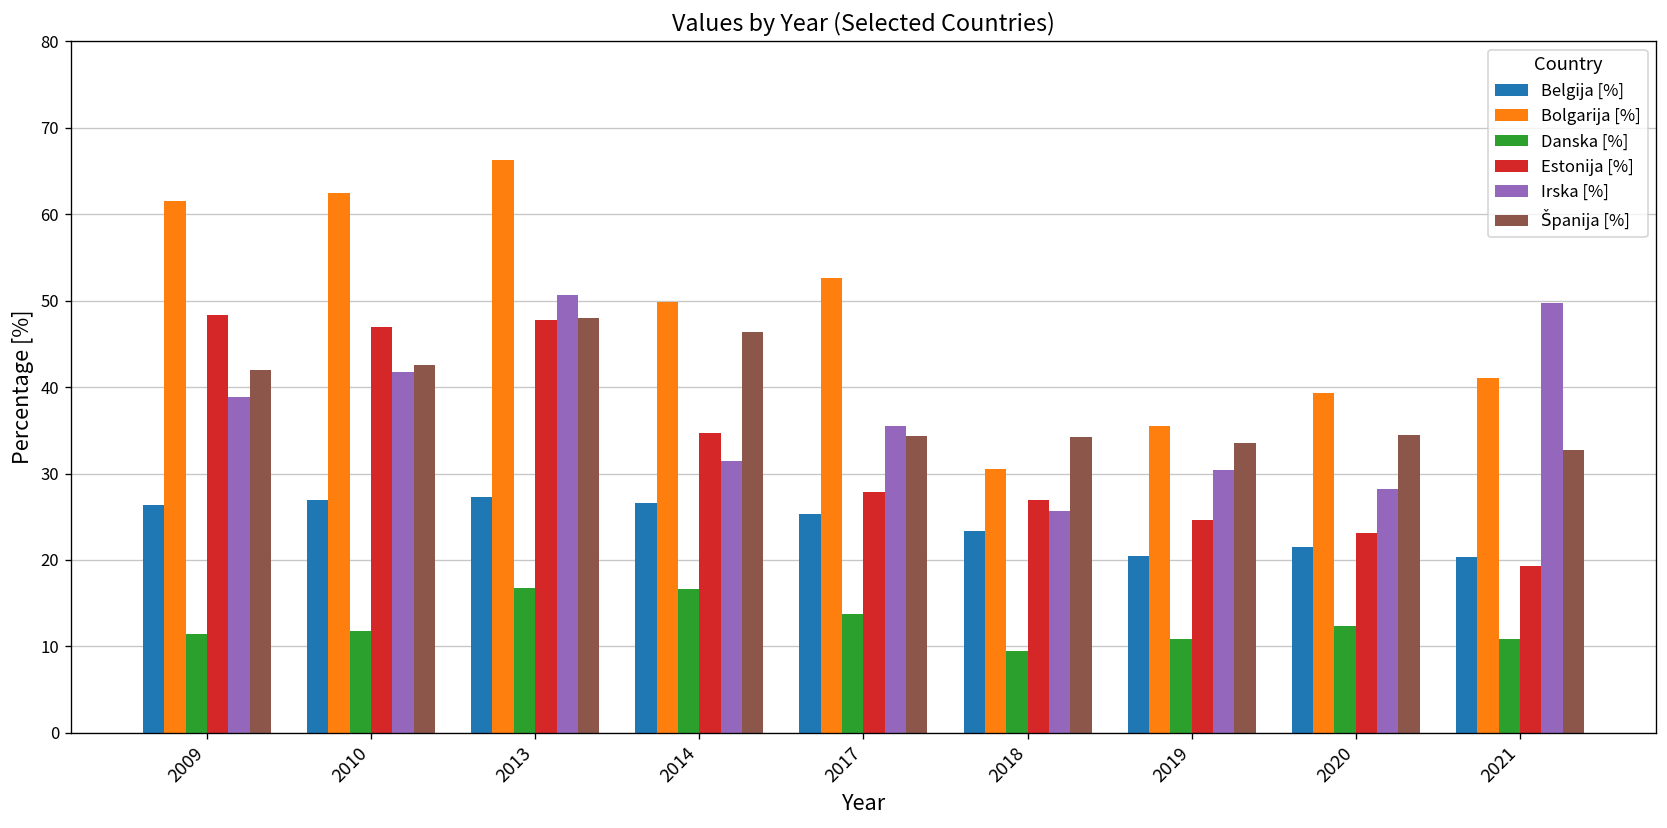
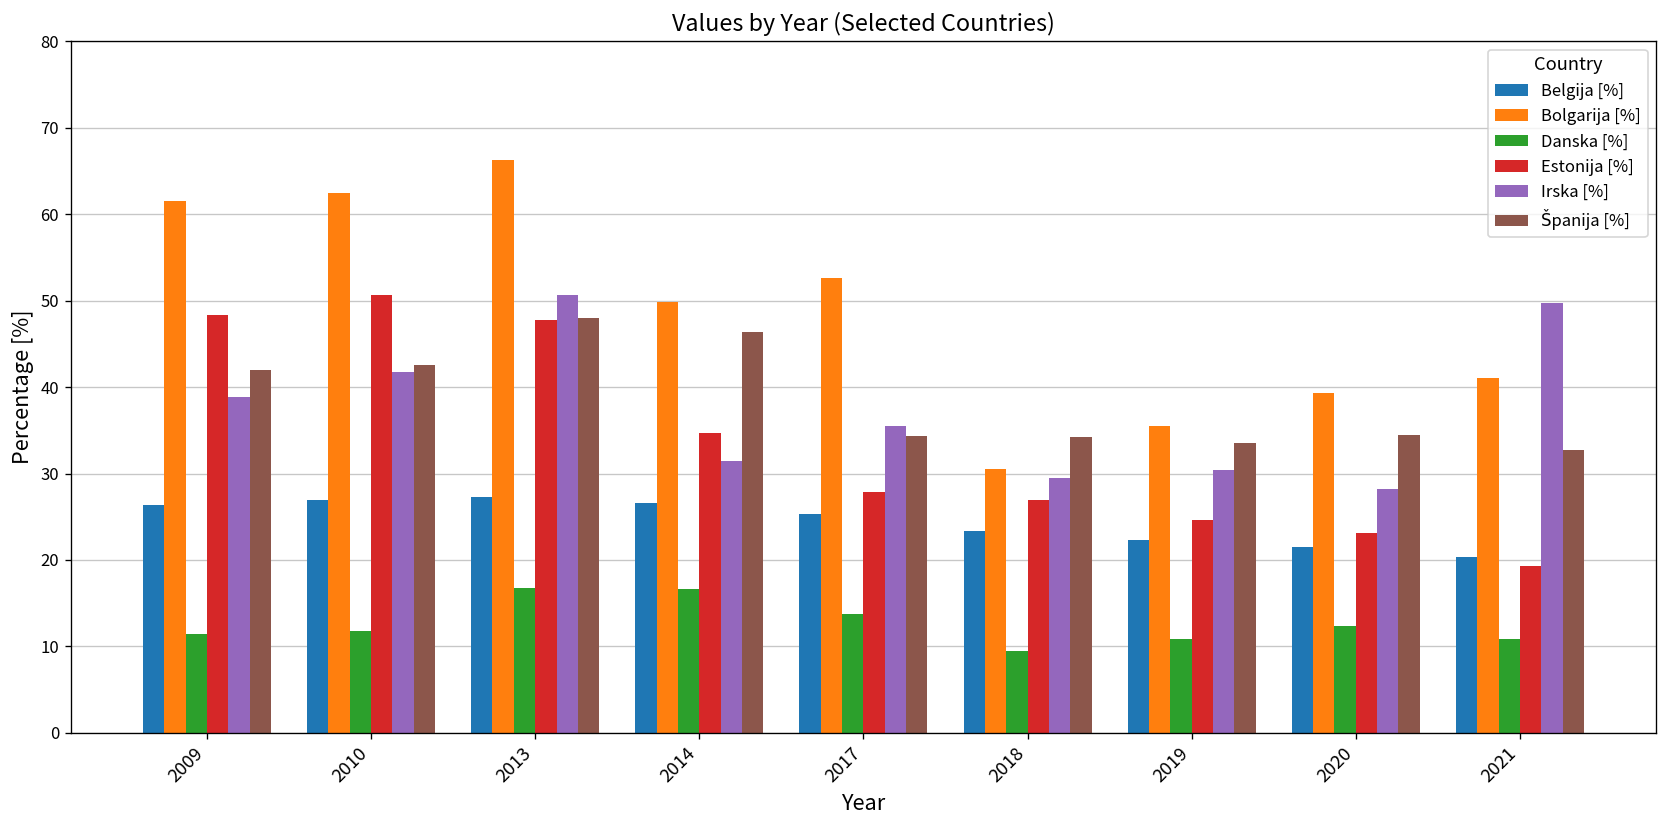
Estonija [%], 2010: 47 -> 51
Irska [%], 2018: 26 -> 30
Belgija [%], 2019: 21 -> 22
